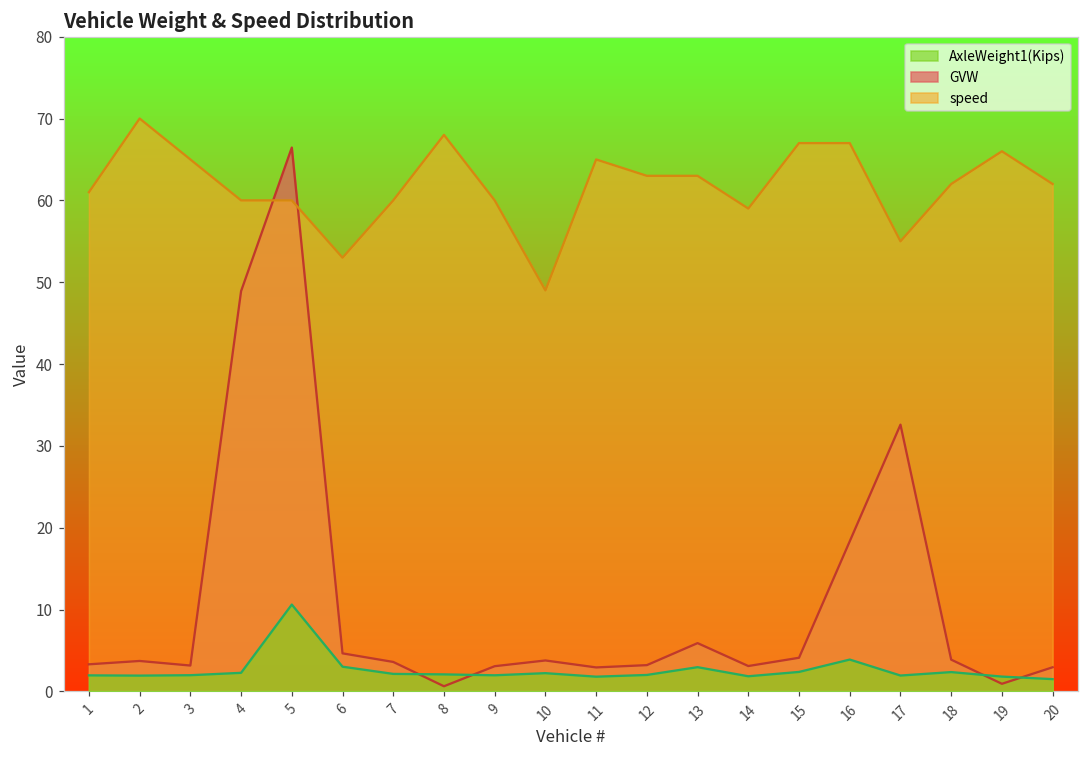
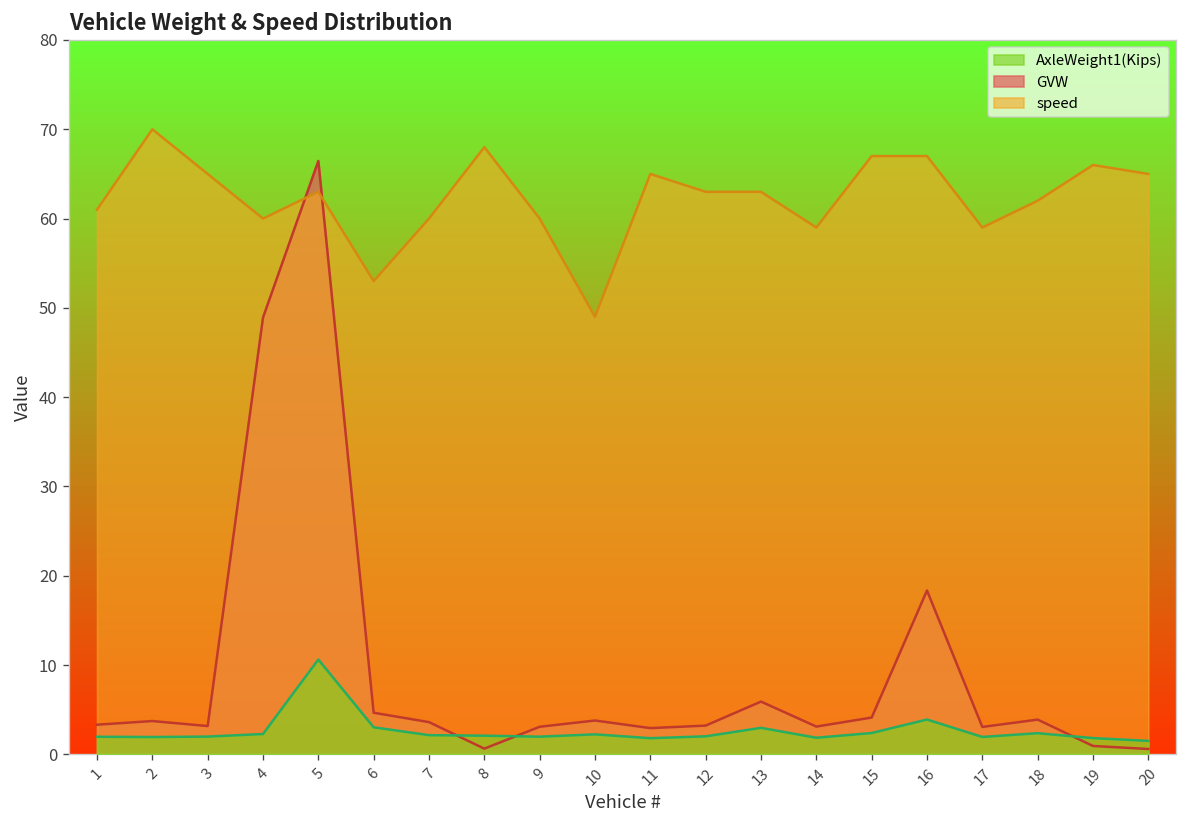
speed, 5: 60 -> 63
GVW, 17: 33 -> 3
speed, 17: 55 -> 59
GVW, 20: 3 -> 1
speed, 20: 62 -> 65
